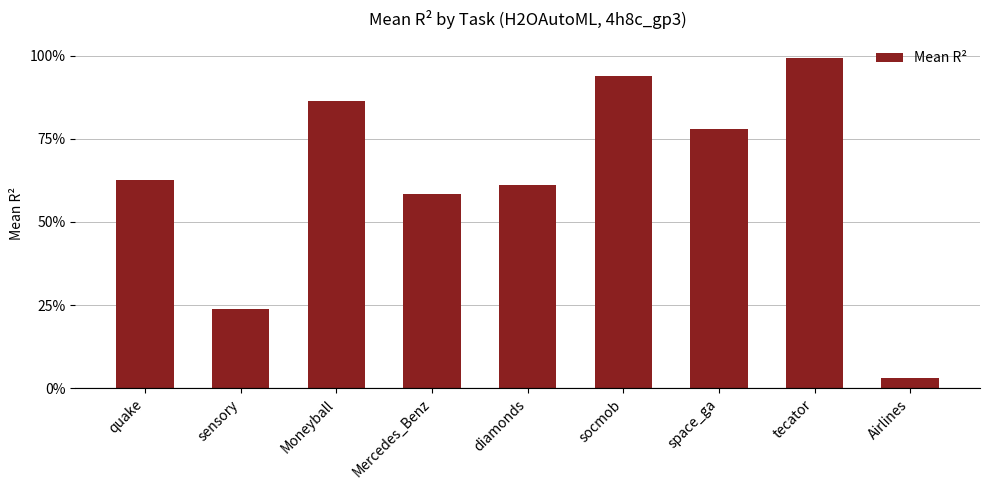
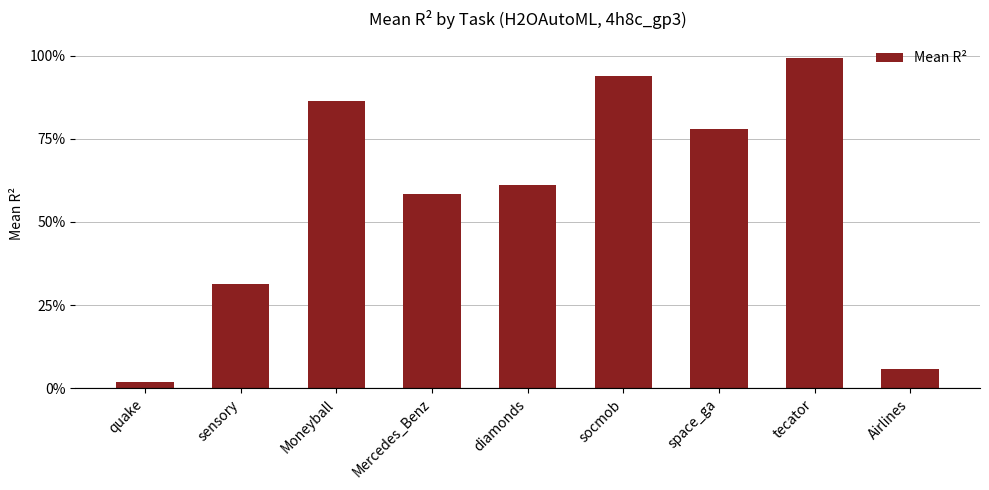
quake: 63% -> 2%
sensory: 24% -> 31%
Airlines: 3% -> 6%
